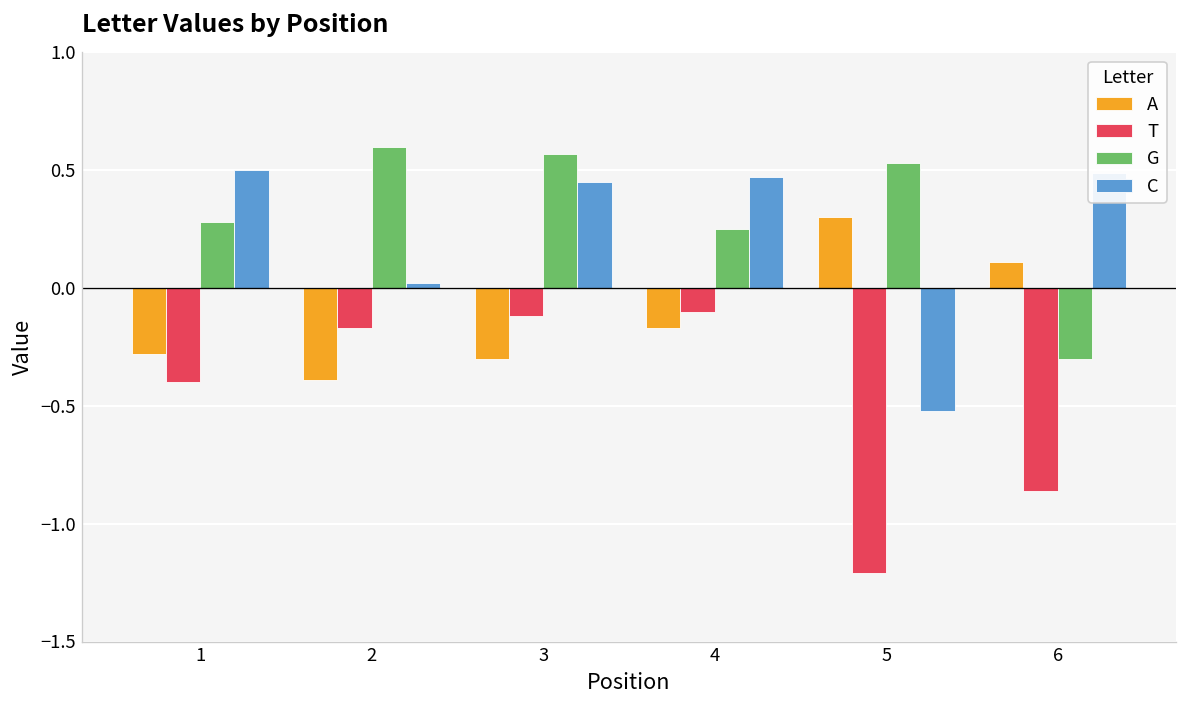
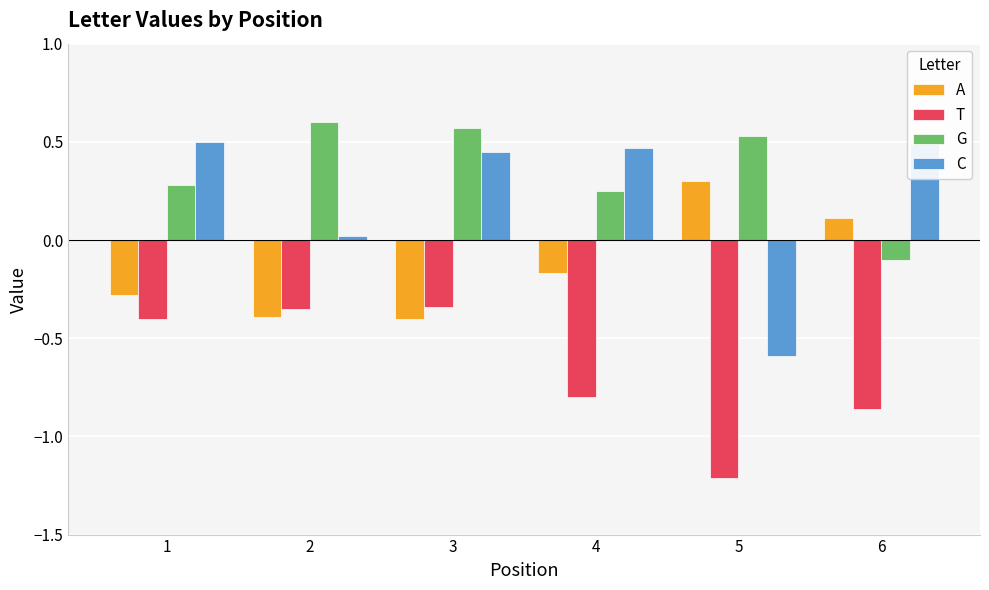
T, 2: -0.17 -> -0.35
A, 3: -0.3 -> -0.4
T, 3: -0.12 -> -0.34
T, 4: -0.1 -> -0.8
C, 5: -0.52 -> -0.59
G, 6: -0.3 -> -0.1
